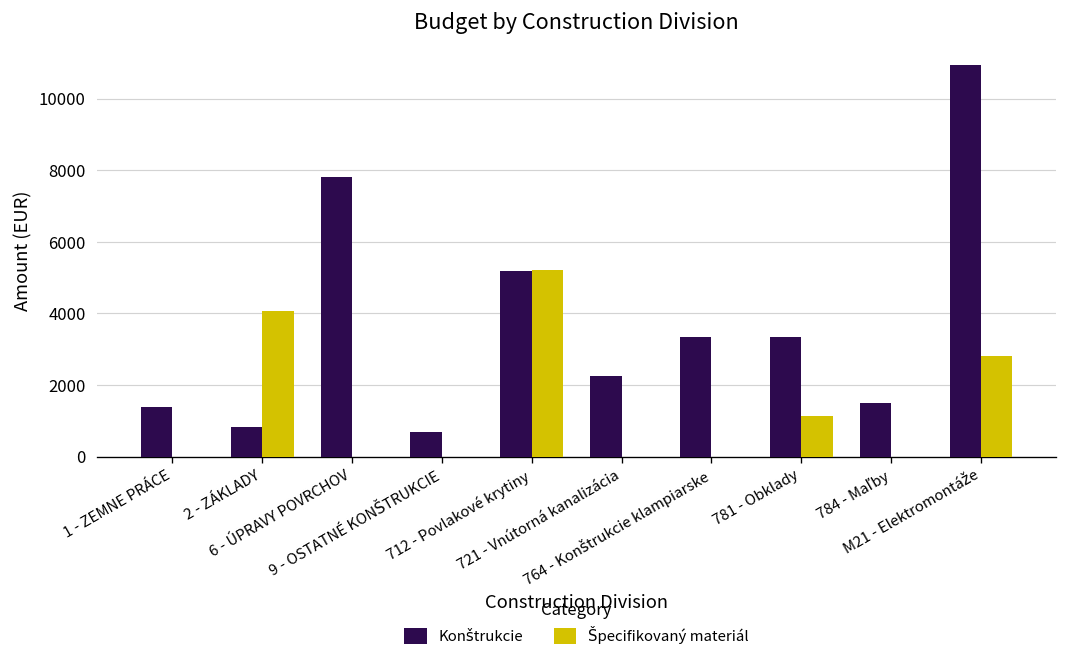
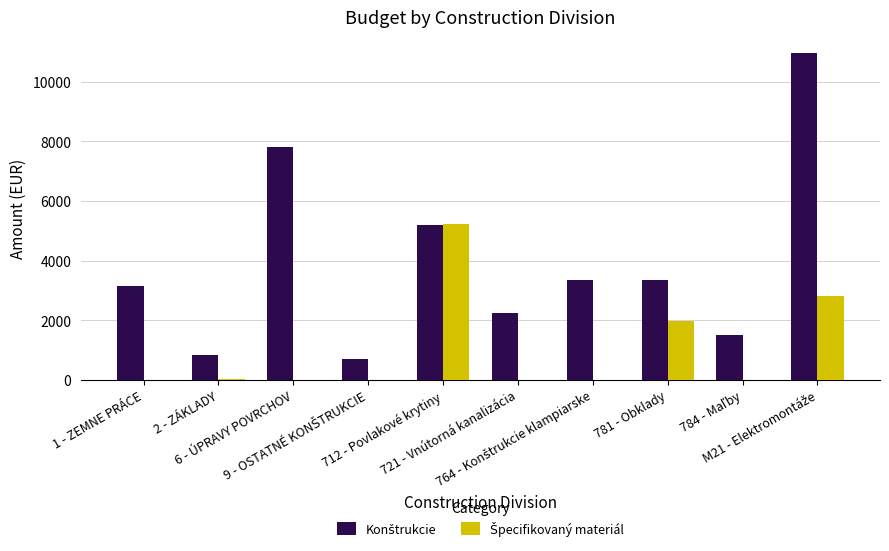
Konštrukcie, 1 - ZEMNE PRÁCE: 1400 -> 3100
Špecifikovaný materiál, 2 - ZÁKLADY: 4100 -> 0
Špecifikovaný materiál, 781 - Obklady: 1100 -> 2000
